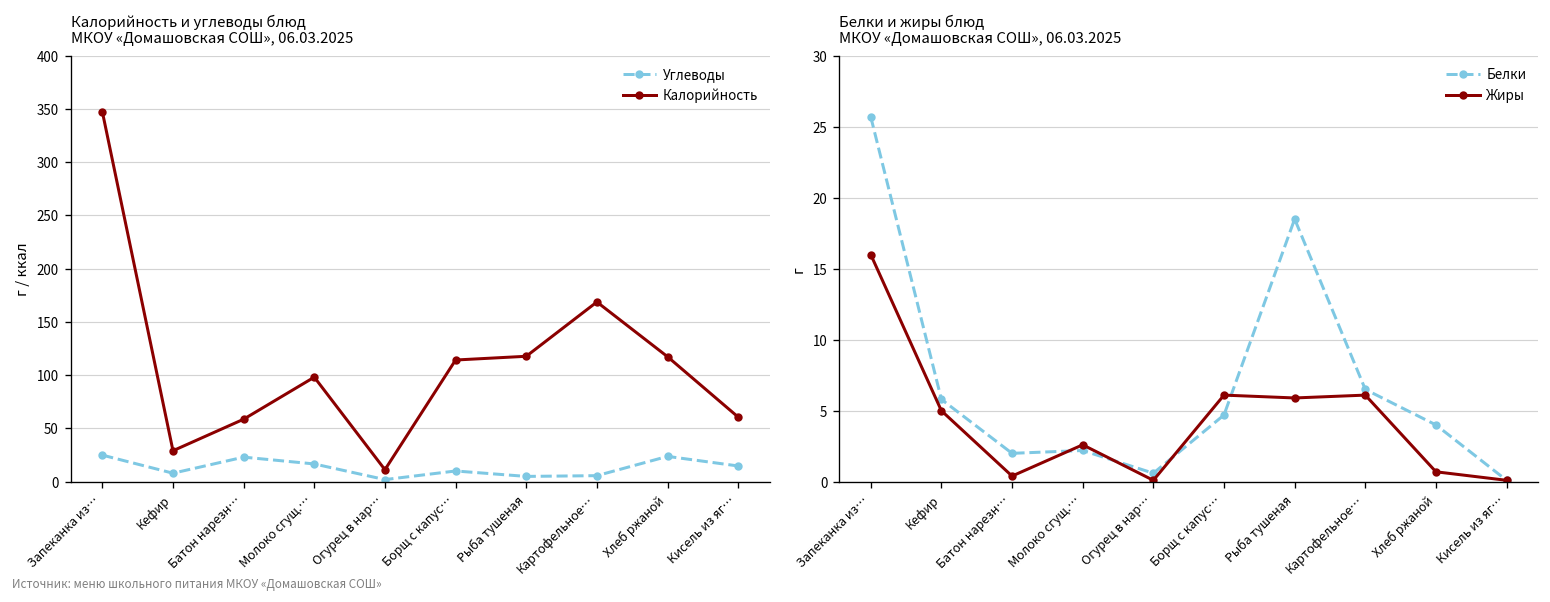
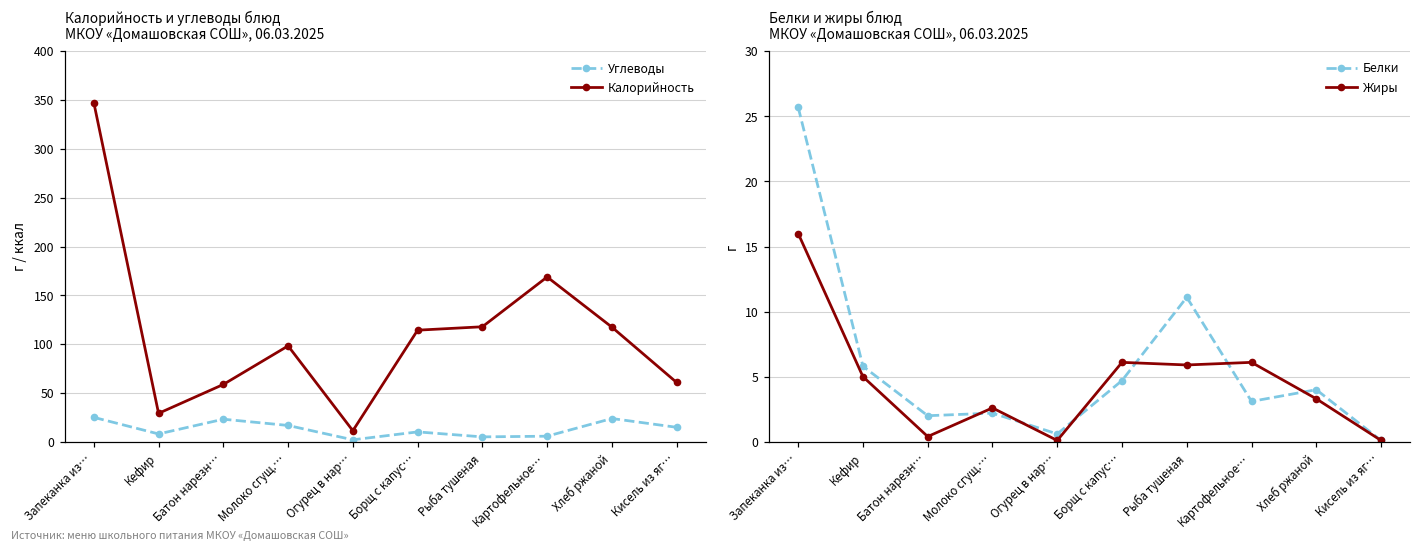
Белки и жиры блюд МКОУ «Домашовская СОШ», 06.03.2025, Белки, Рыба тушеная: 18.5 -> 11.1
Белки и жиры блюд МКОУ «Домашовская СОШ», 06.03.2025, Белки, Картофельное…: 6.5 -> 3.1
Белки и жиры блюд МКОУ «Домашовская СОШ», 06.03.2025, Жиры, Хлеб ржаной: 0.7 -> 3.3
